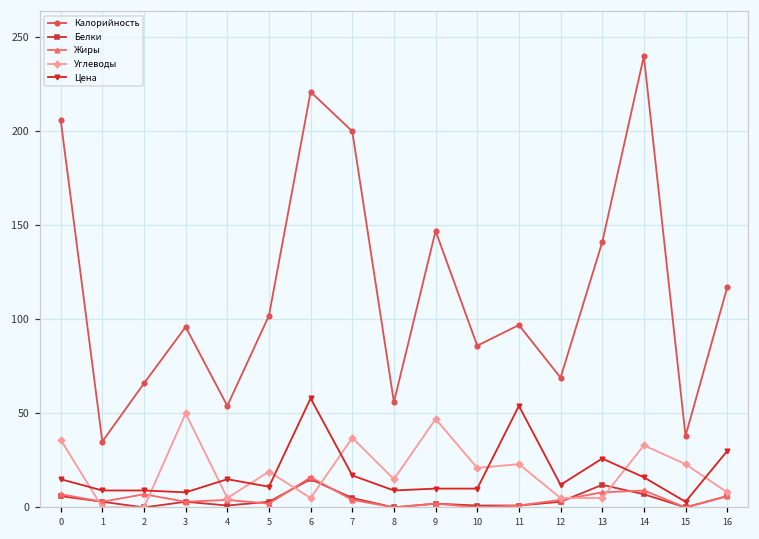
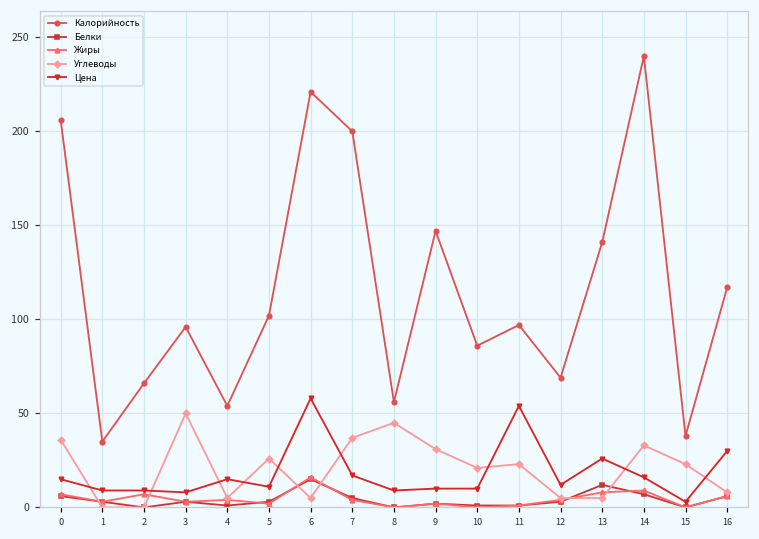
Углеводы, 5: 19 -> 26
Углеводы, 8: 15 -> 45
Углеводы, 9: 47 -> 31
